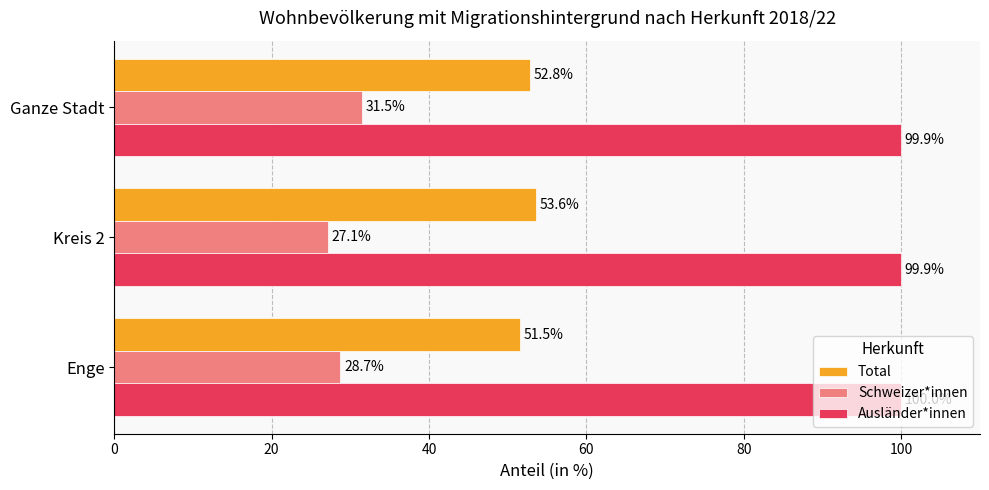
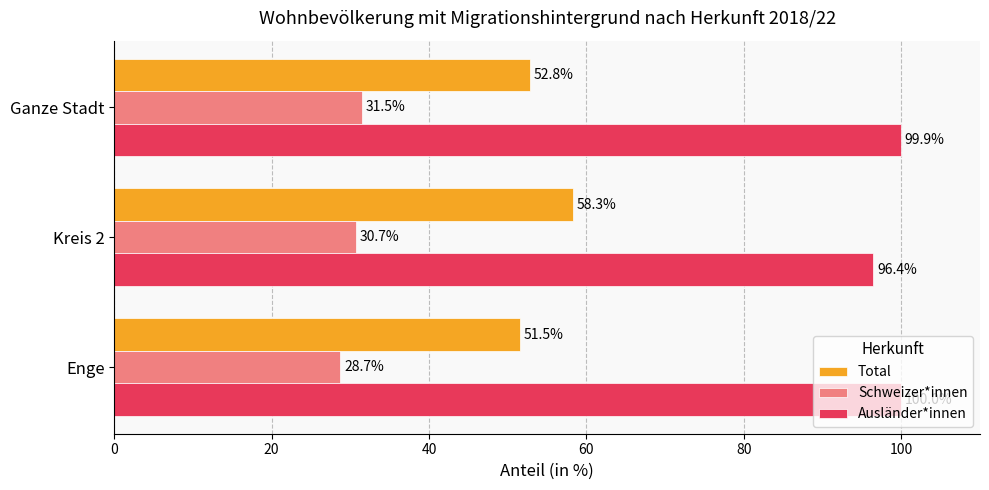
Total, Kreis 2: 53.6% -> 58.3%
Schweizer*innen, Kreis 2: 27.1% -> 30.7%
Ausländer*innen, Kreis 2: 99.9% -> 96.4%
